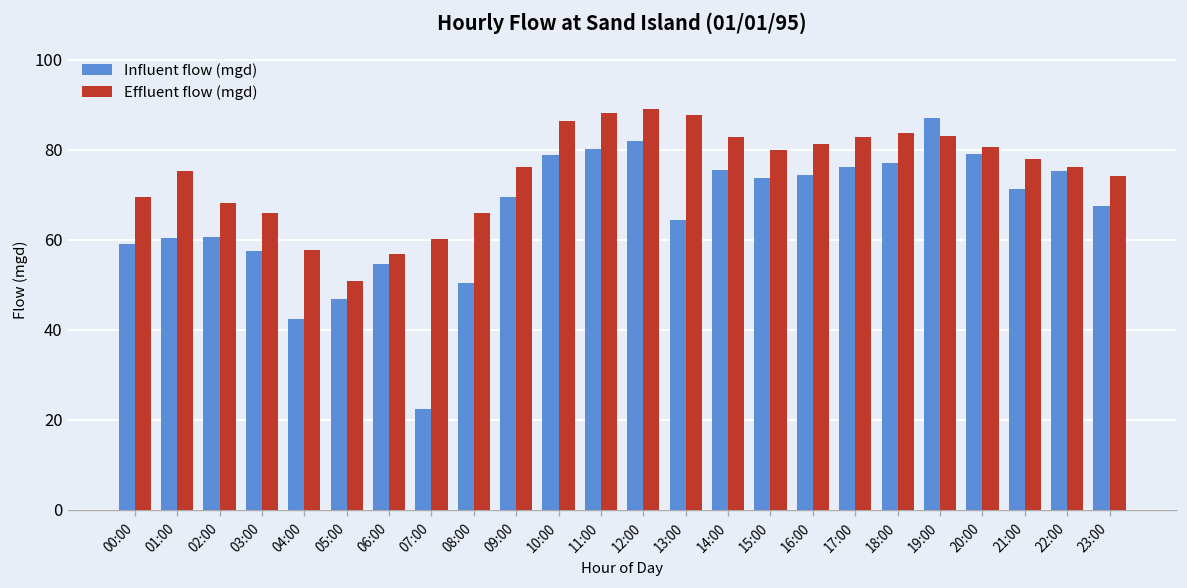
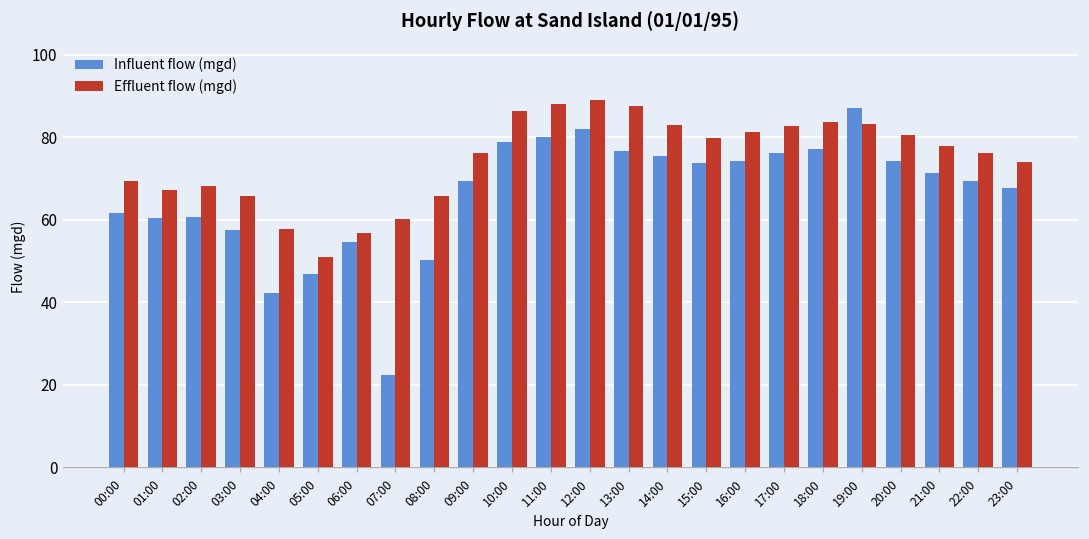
Influent flow (mgd), 00:00: 59 -> 62
Effluent flow (mgd), 01:00: 75 -> 67
Influent flow (mgd), 13:00: 64 -> 77
Influent flow (mgd), 20:00: 79 -> 74
Influent flow (mgd), 22:00: 75 -> 69
